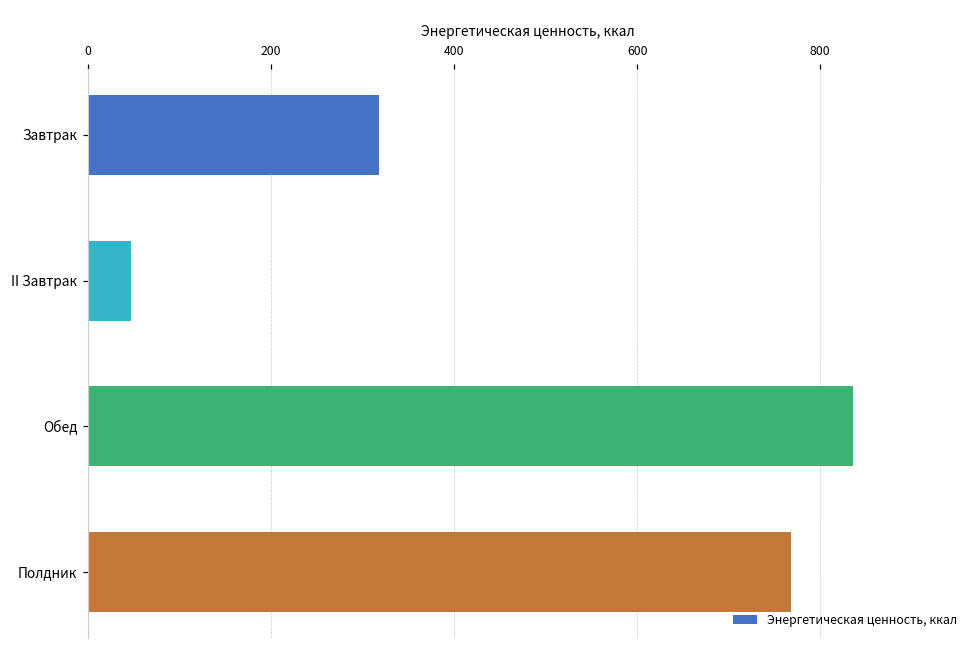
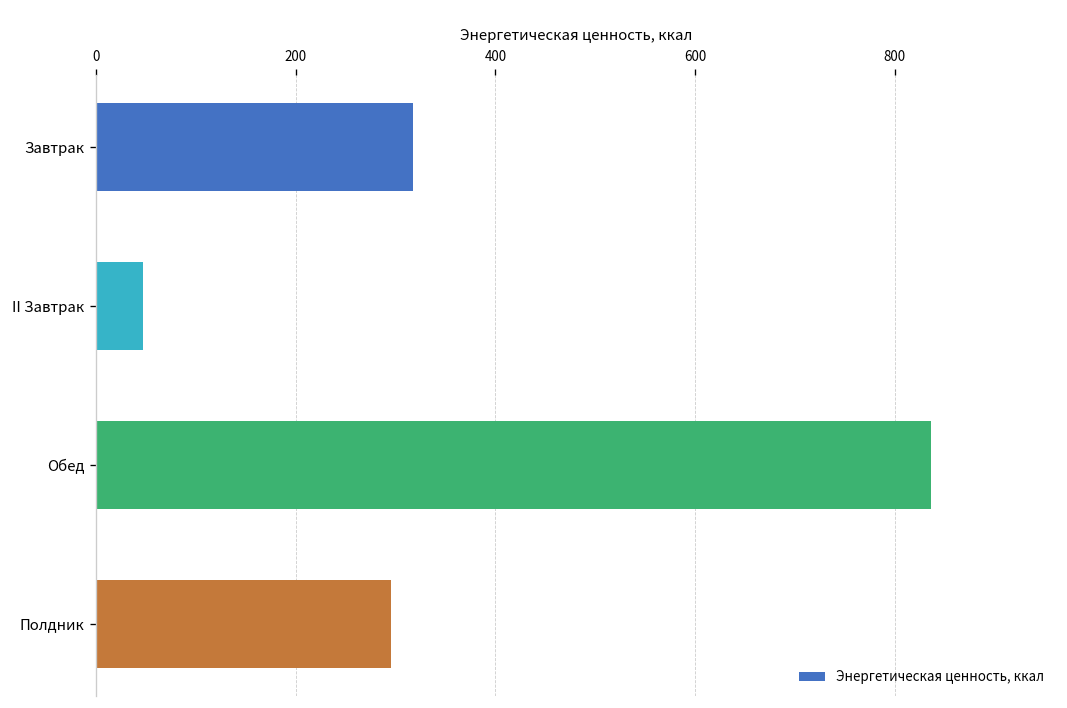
Полдник: 770 -> 300
